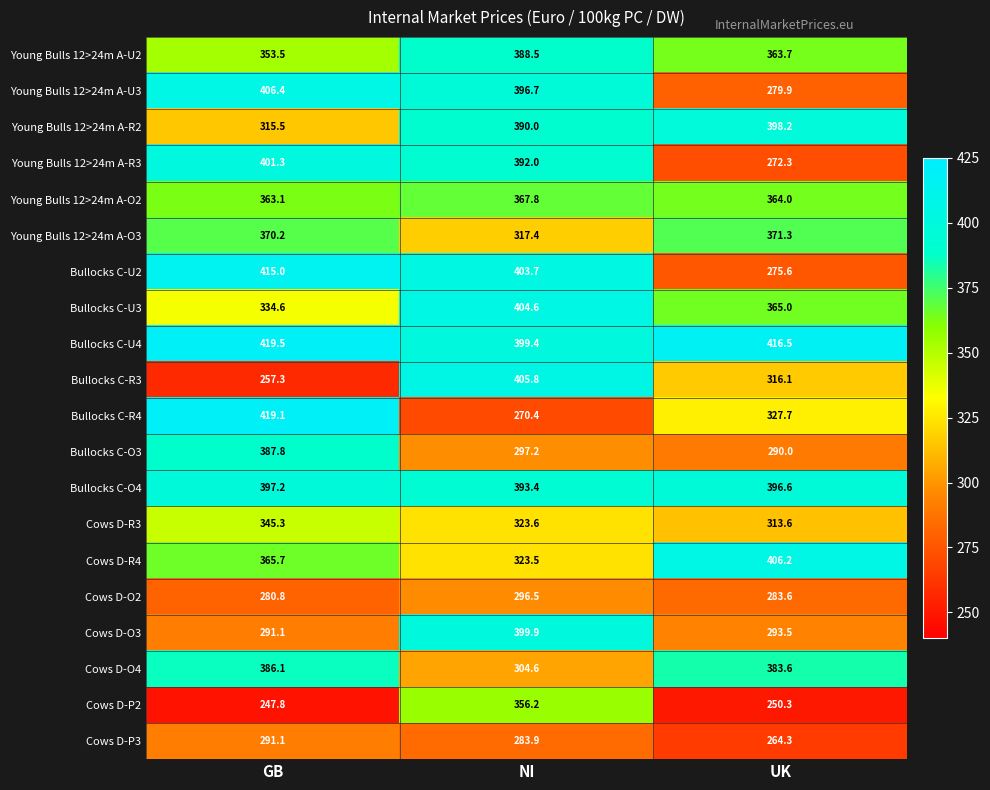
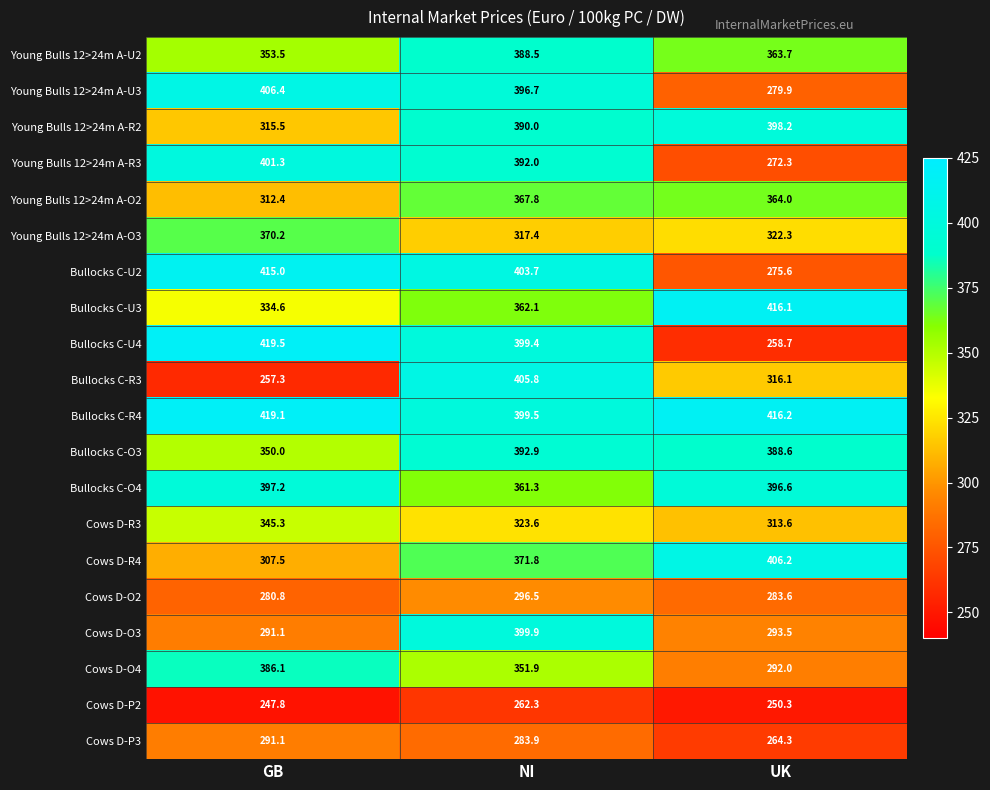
Young Bulls 12>24m A-O2, GB: 363.1 -> 312.4
Young Bulls 12>24m A-O3, UK: 371.3 -> 322.3
Bullocks C-U3, NI: 404.6 -> 362.1
Bullocks C-U3, UK: 365.0 -> 416.1
Bullocks C-U4, UK: 416.5 -> 258.7
Bullocks C-R4, NI: 270.4 -> 399.5
Bullocks C-R4, UK: 327.7 -> 416.2
Bullocks C-O3, GB: 387.8 -> 350.0
Bullocks C-O3, NI: 297.2 -> 392.9
Bullocks C-O3, UK: 290.0 -> 388.6
Bullocks C-O4, NI: 393.4 -> 361.3
Cows D-R4, GB: 365.7 -> 307.5
Cows D-R4, NI: 323.5 -> 371.8
Cows D-O4, NI: 304.6 -> 351.9
Cows D-O4, UK: 383.6 -> 292.0
Cows D-P2, NI: 356.2 -> 262.3
